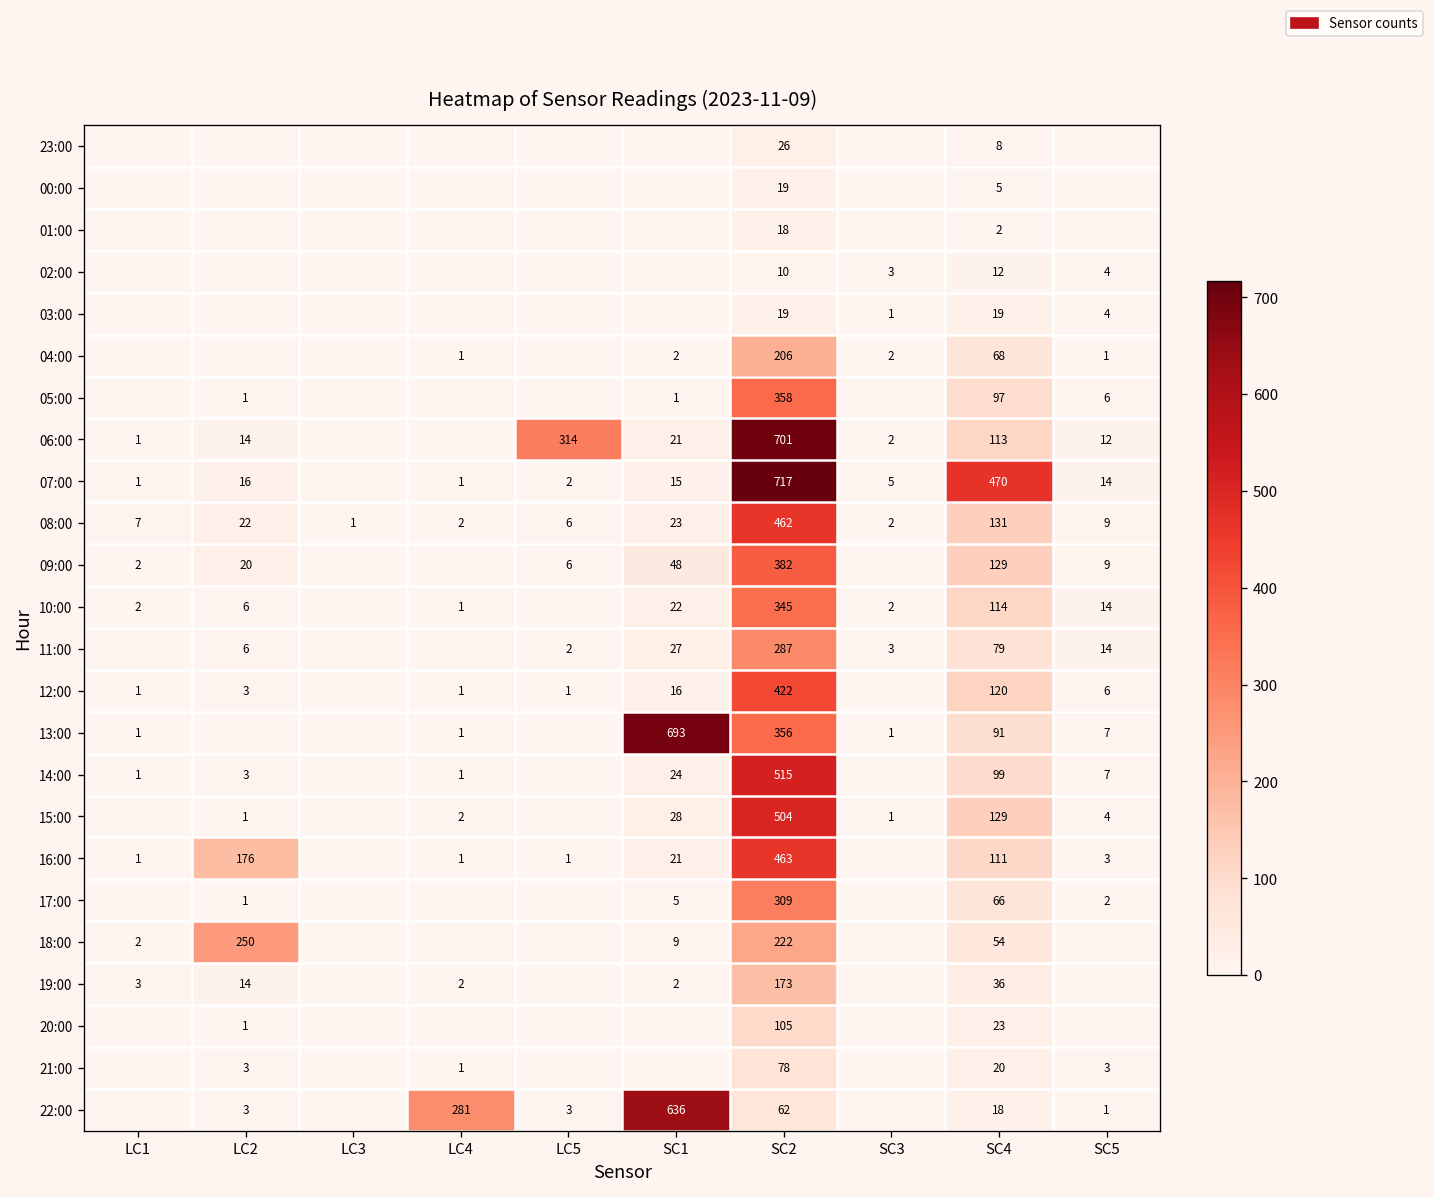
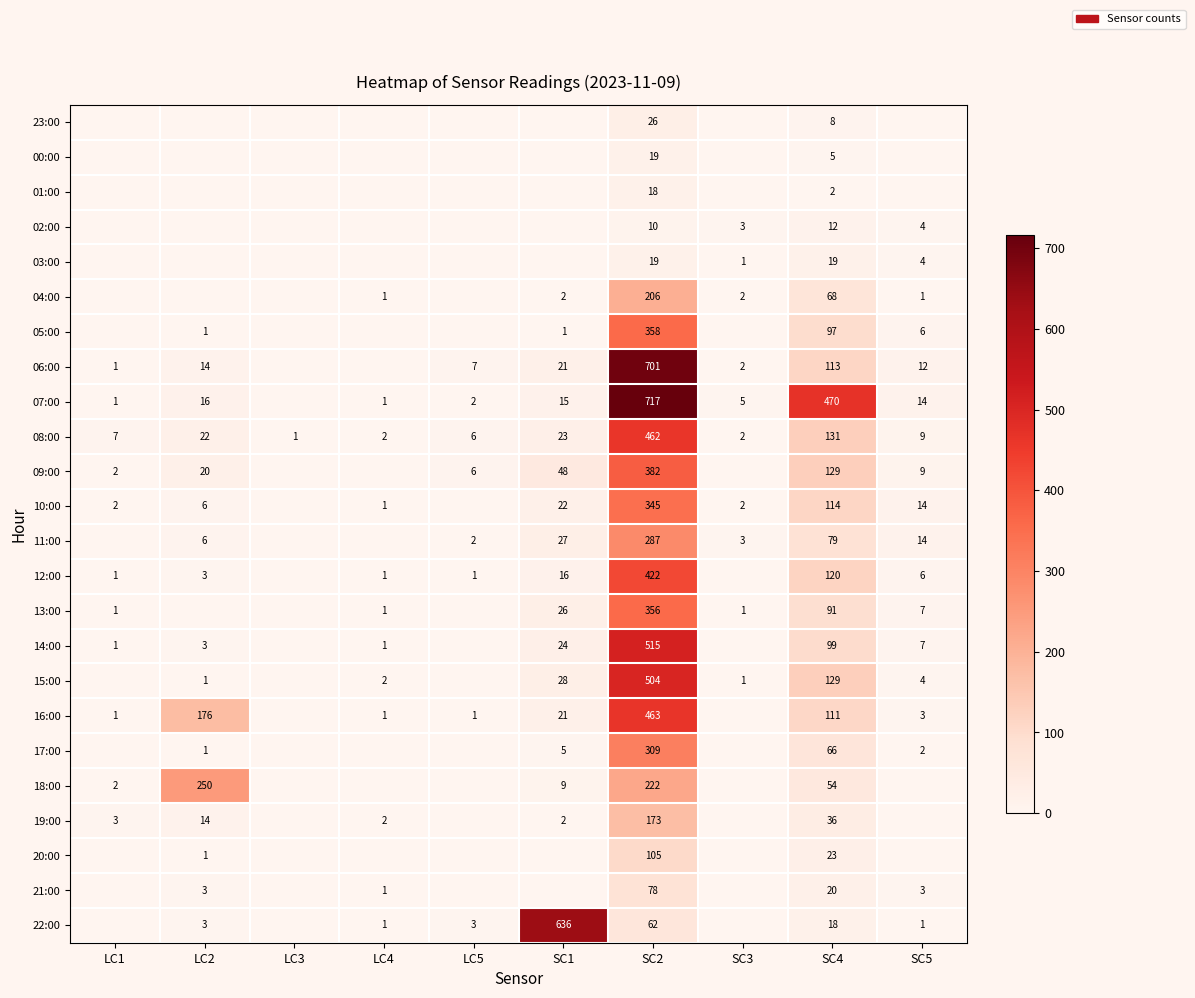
06:00, LC5: 314 -> 7
13:00, SC1: 693 -> 26
22:00, LC4: 281 -> 1
